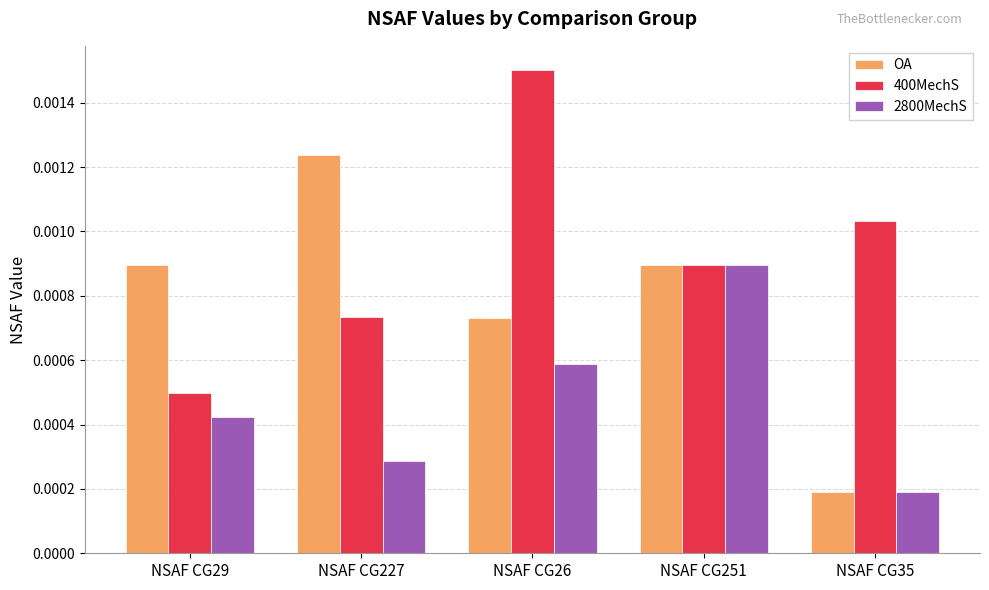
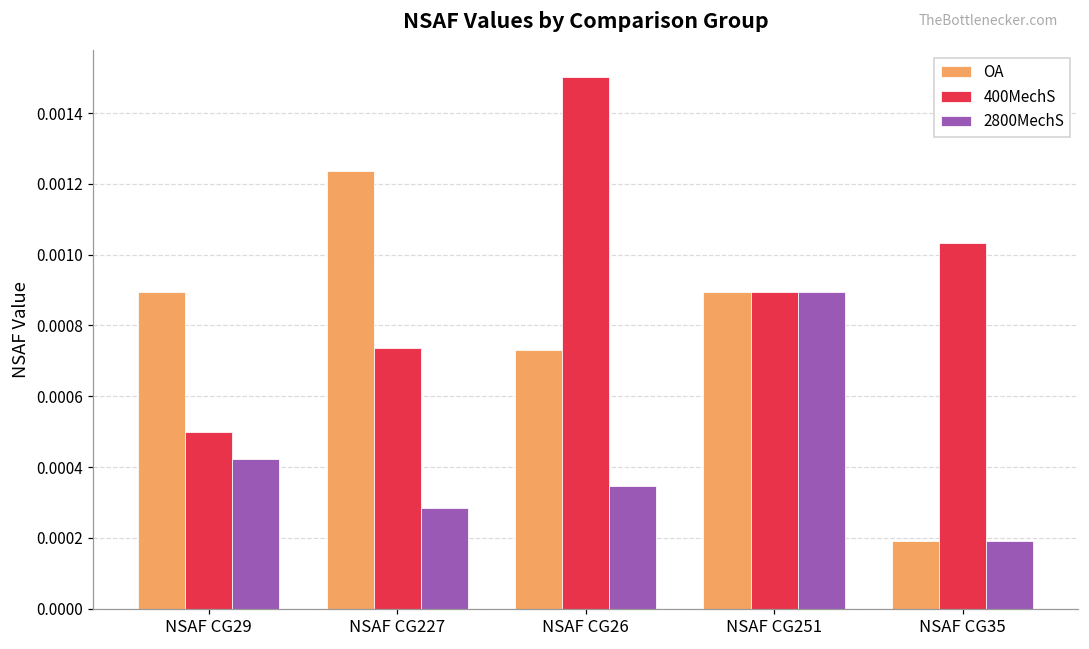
2800MechS, NSAF CG26: 0.00059 -> 0.00035
